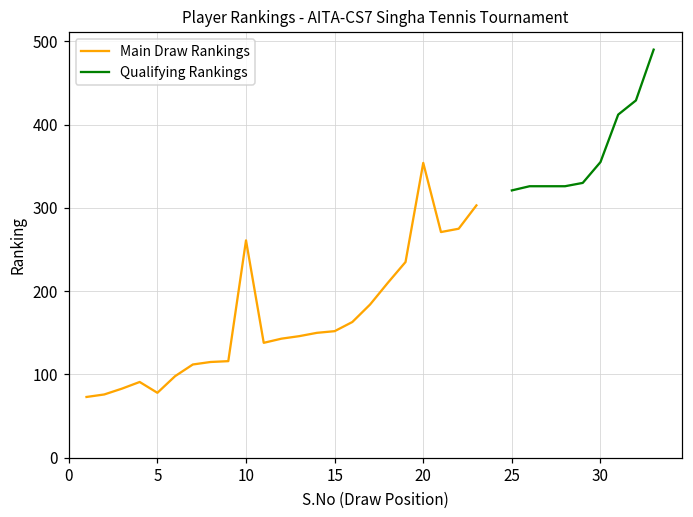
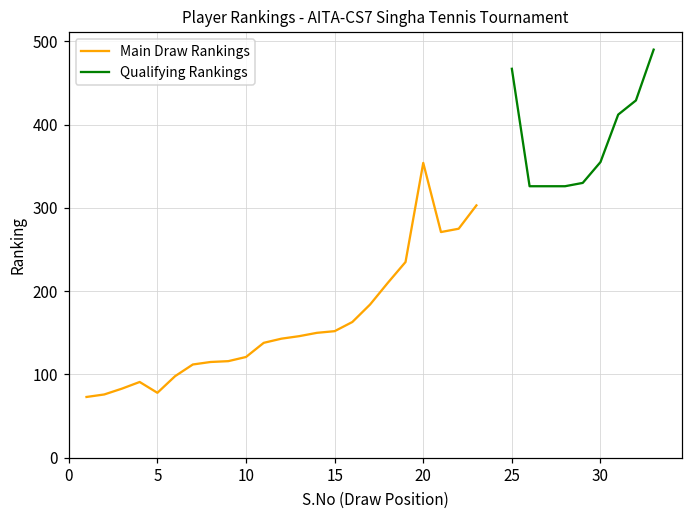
Main Draw Rankings, 10: 260 -> 120
Qualifying Rankings, 25: 320 -> 470
